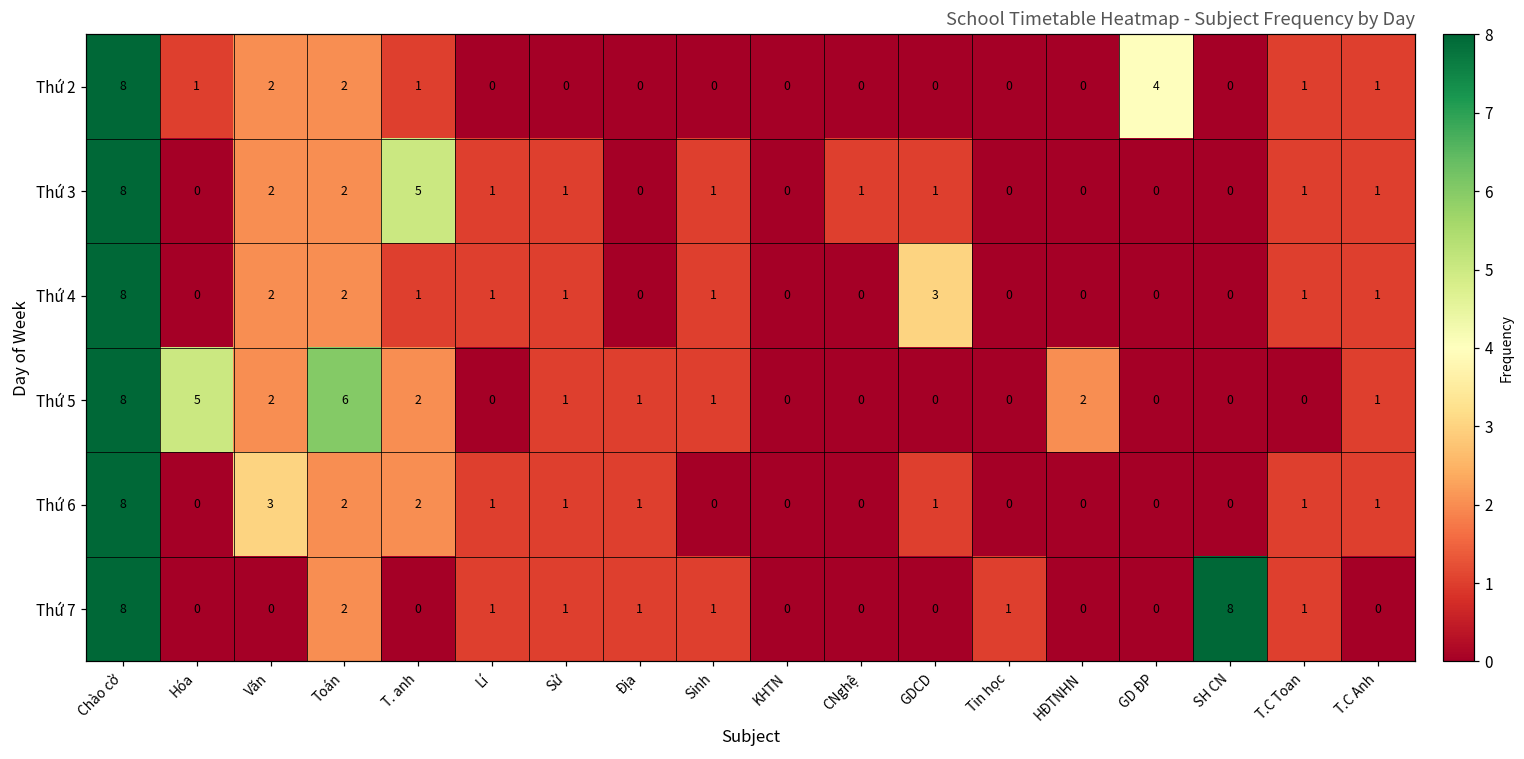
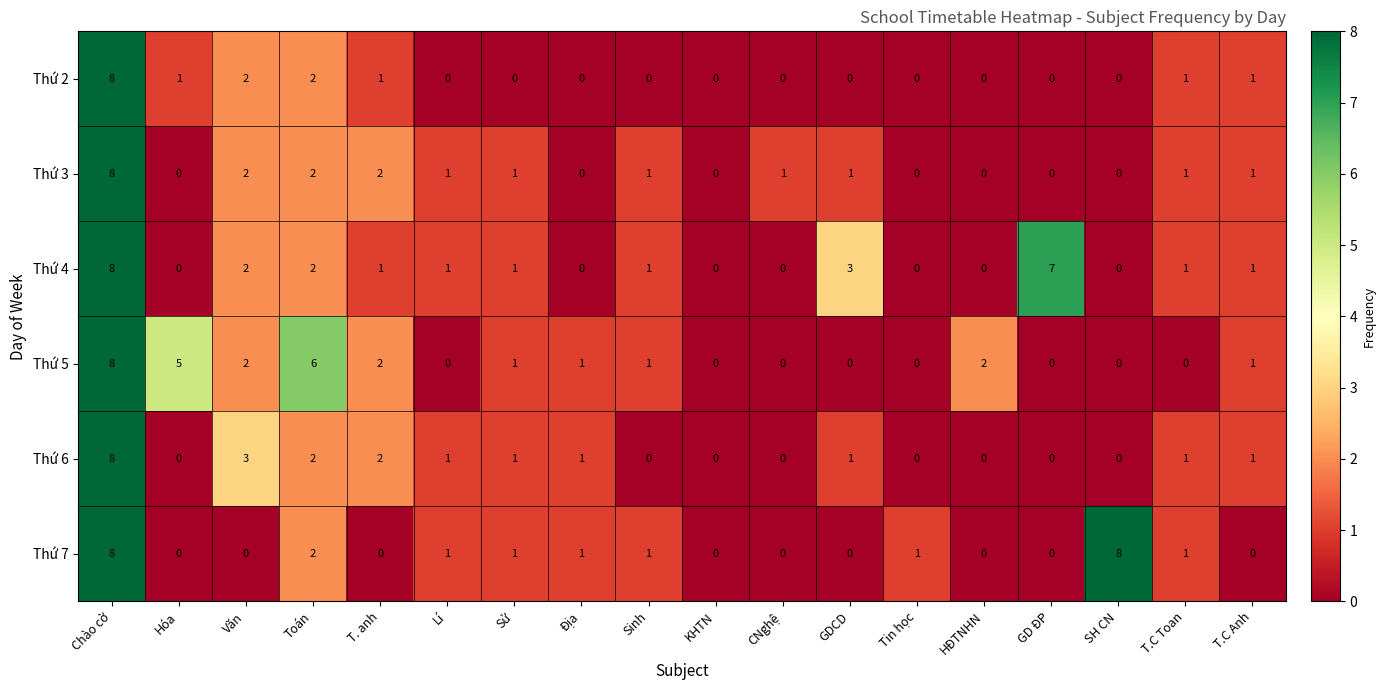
Thứ 2, GD ĐP: 4 -> 0
Thứ 3, T. anh: 5 -> 2
Thứ 4, GD ĐP: 0 -> 7
